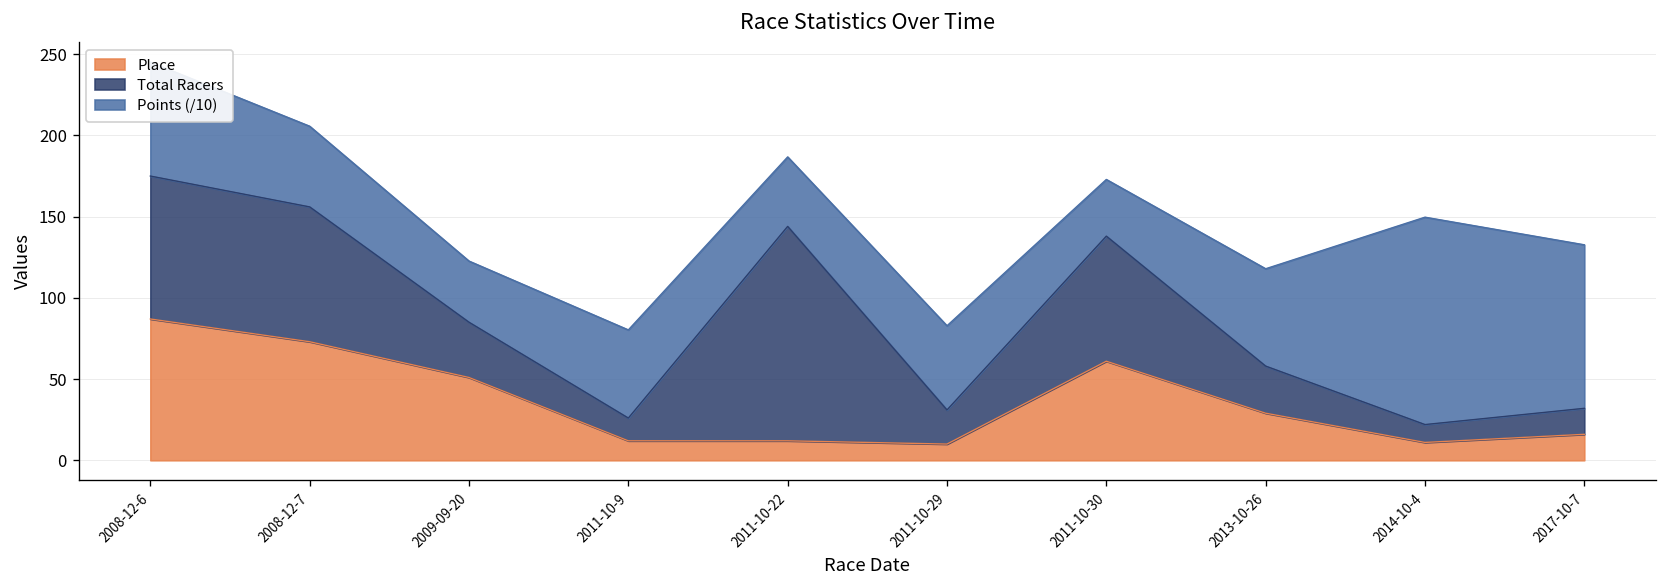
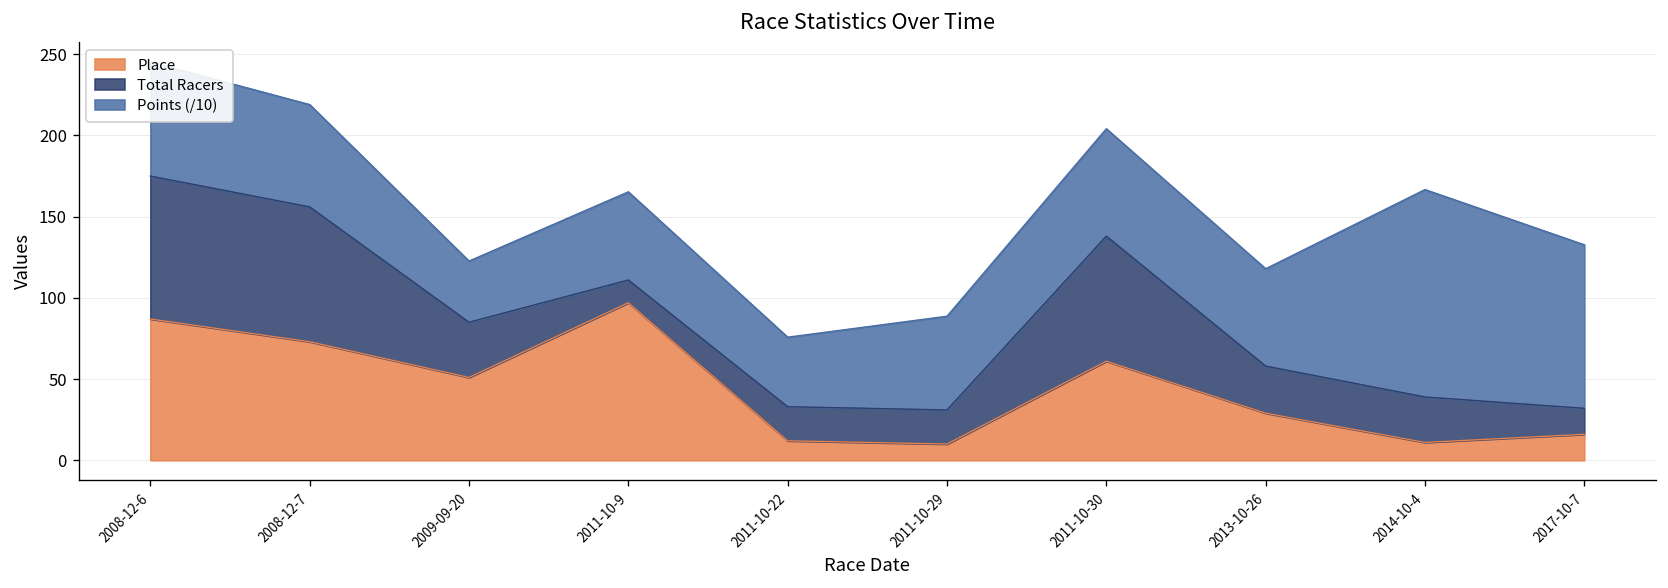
Points (/10), 2008-12-7: 50 -> 63
Place, 2011-10-9: 12 -> 97
Total Racers, 2011-10-22: 132 -> 21
Points (/10), 2011-10-29: 52 -> 58
Points (/10), 2011-10-30: 35 -> 66
Total Racers, 2014-10-4: 11 -> 28
